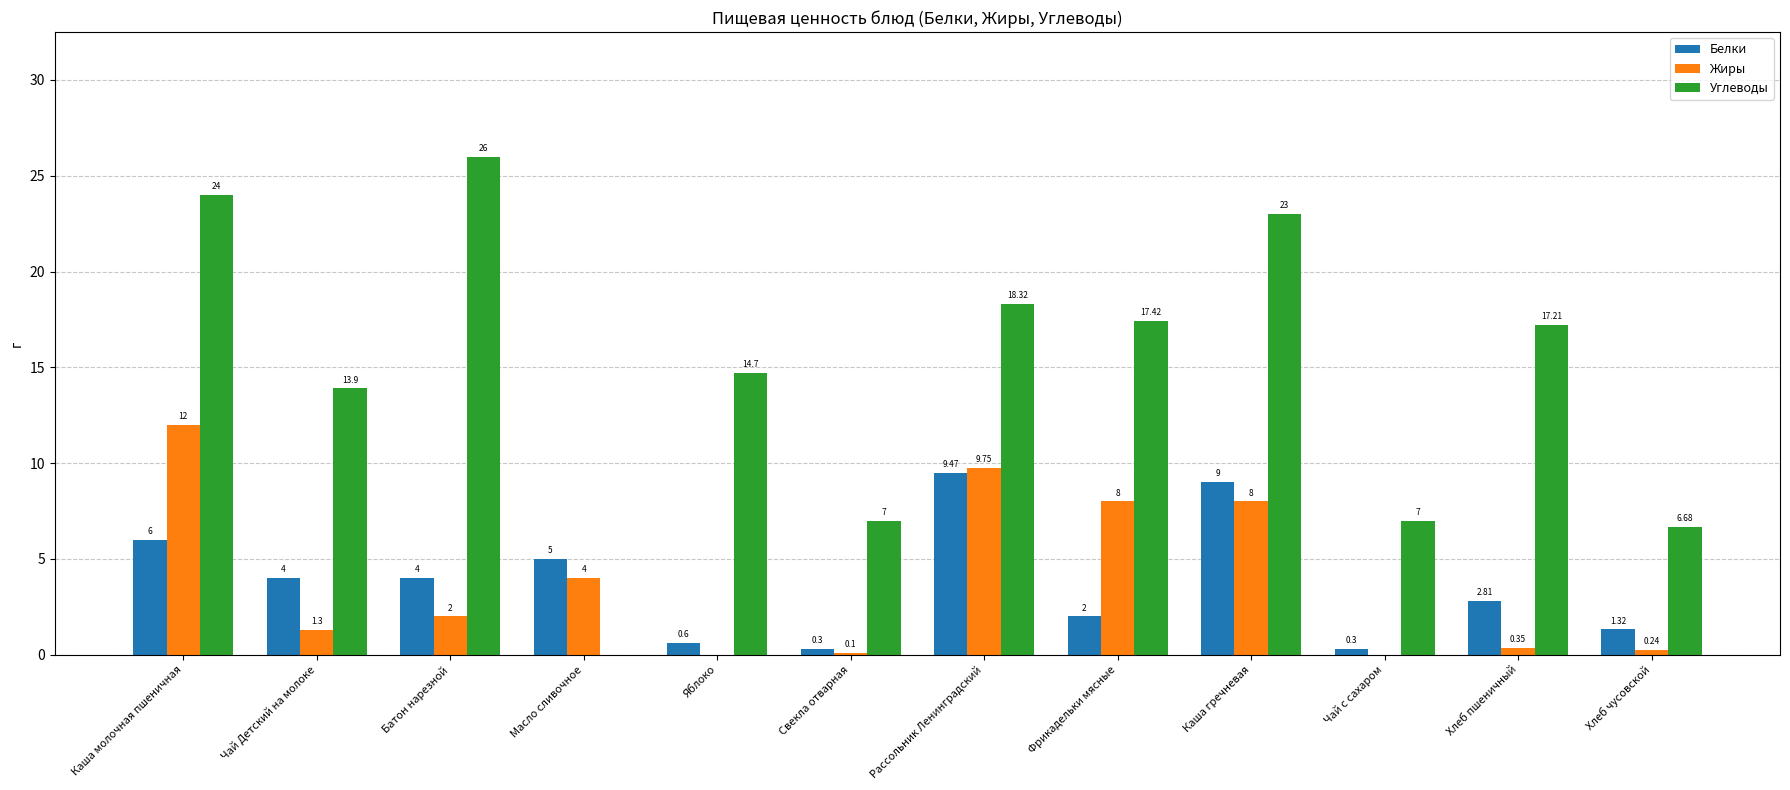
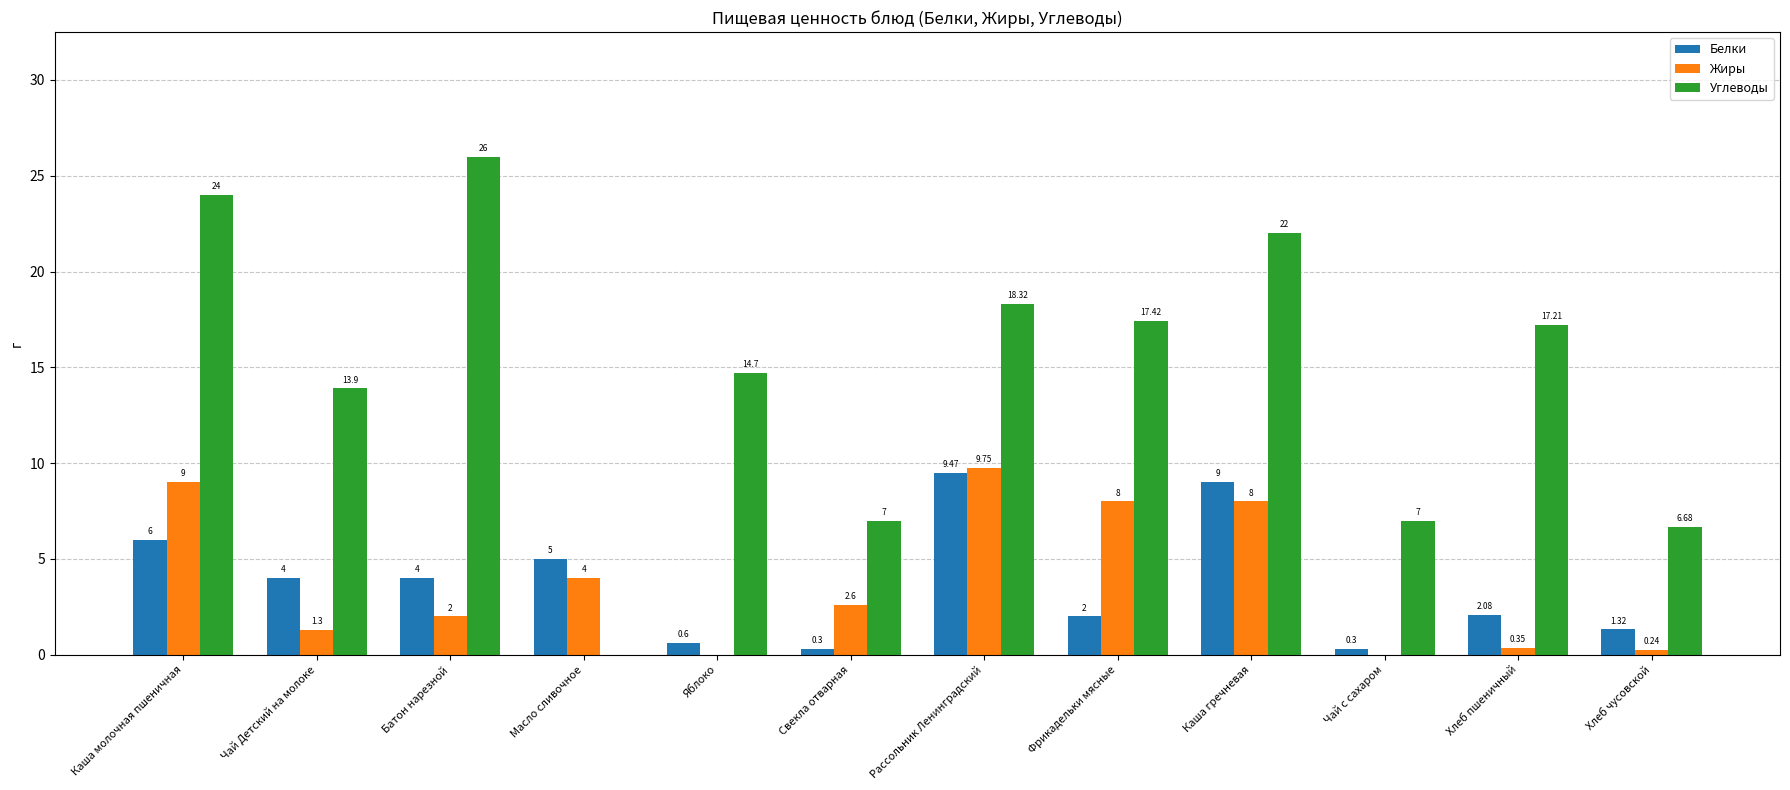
Жиры, Каша молочная пшеничная: 12 -> 9
Жиры, Свекла отварная: 0.1 -> 2.6
Углеводы, Каша гречневая: 23 -> 22
Белки, Хлеб пшеничный: 2.81 -> 2.08
